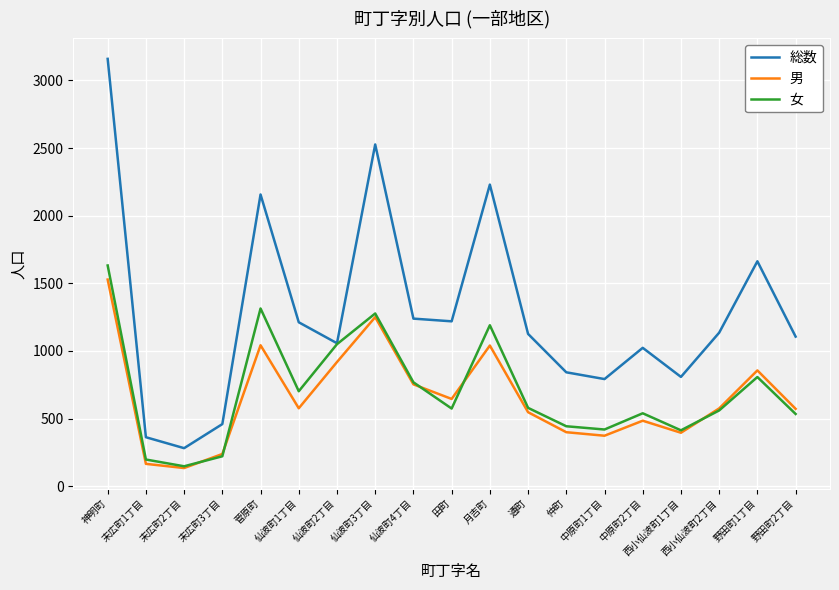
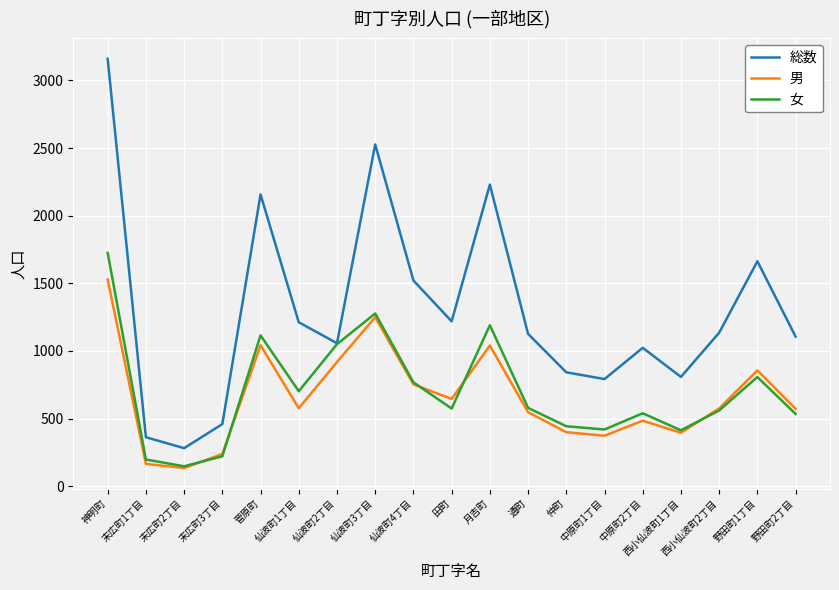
女, 神明町: 1630 -> 1730
女, 菅原町: 1310 -> 1120
総数, 仙波町4丁目: 1240 -> 1520
